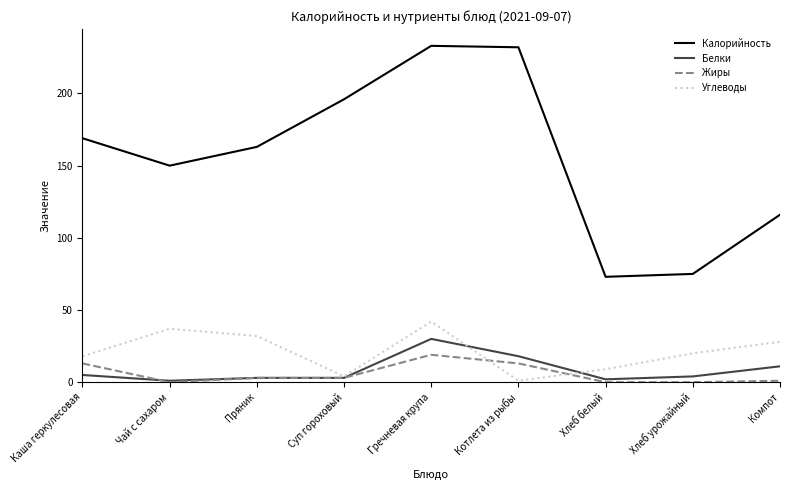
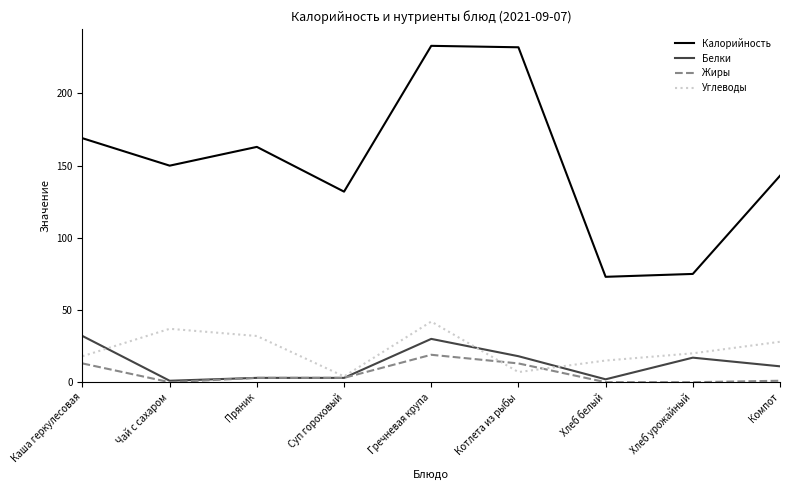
Белки, Каша геркулесовая: 5 -> 32
Калорийность, Суп гороховый: 196 -> 132
Углеводы, Котлета из рыбы: 1 -> 7
Углеводы, Хлеб белый: 9 -> 15
Белки, Хлеб урожайный: 4 -> 17
Калорийность, Компот: 116 -> 143
